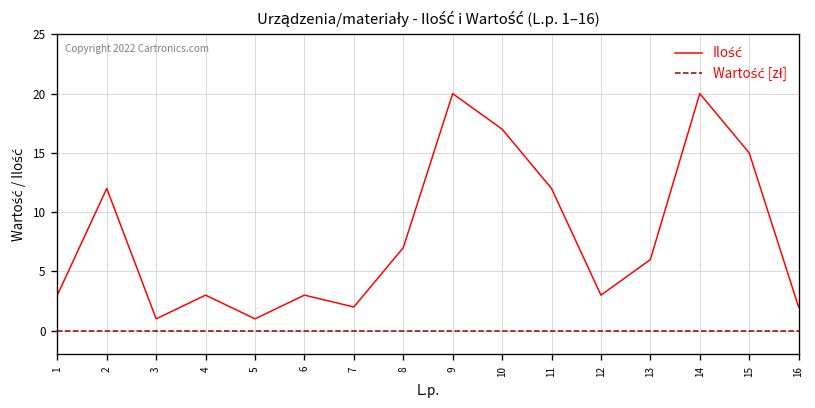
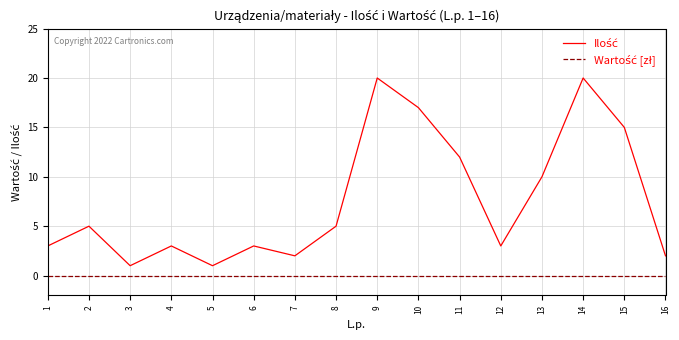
Ilość, 2: 12 -> 5
Ilość, 8: 7 -> 5
Ilość, 13: 6 -> 10
